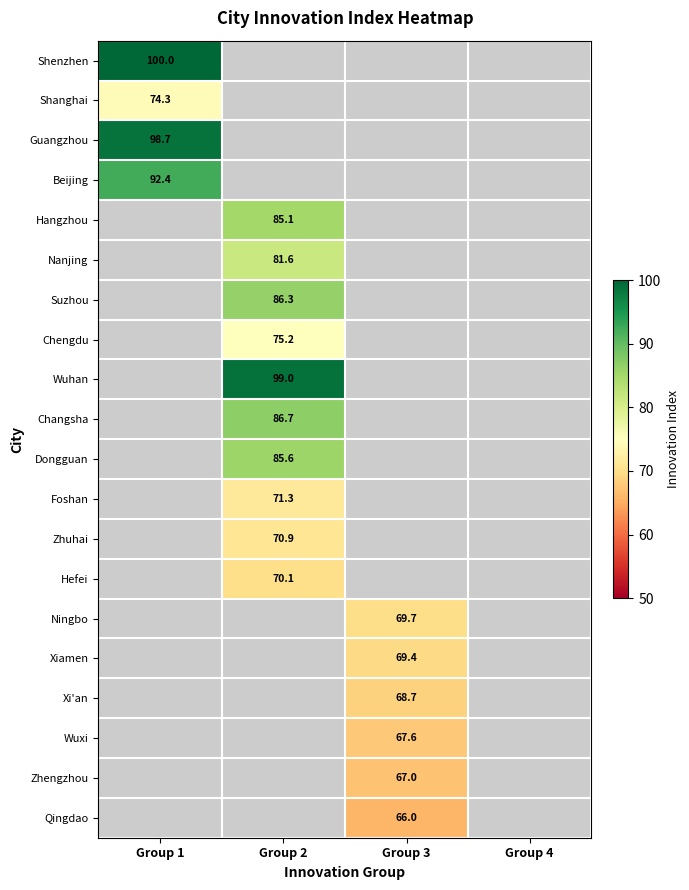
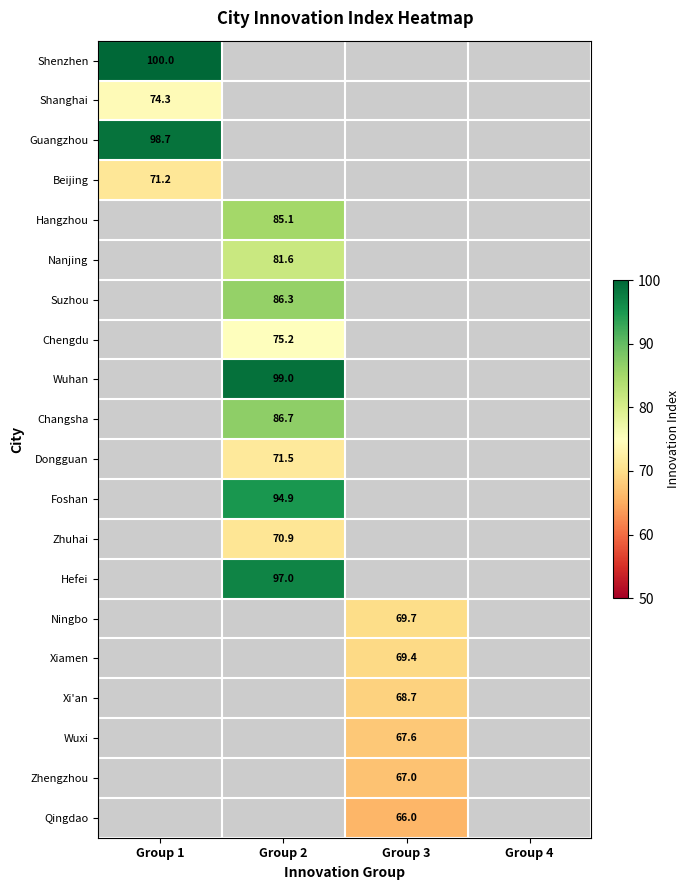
Beijing, Group 1: 92.4 -> 71.2
Dongguan, Group 2: 85.6 -> 71.5
Foshan, Group 2: 71.3 -> 94.9
Hefei, Group 2: 70.1 -> 97.0
